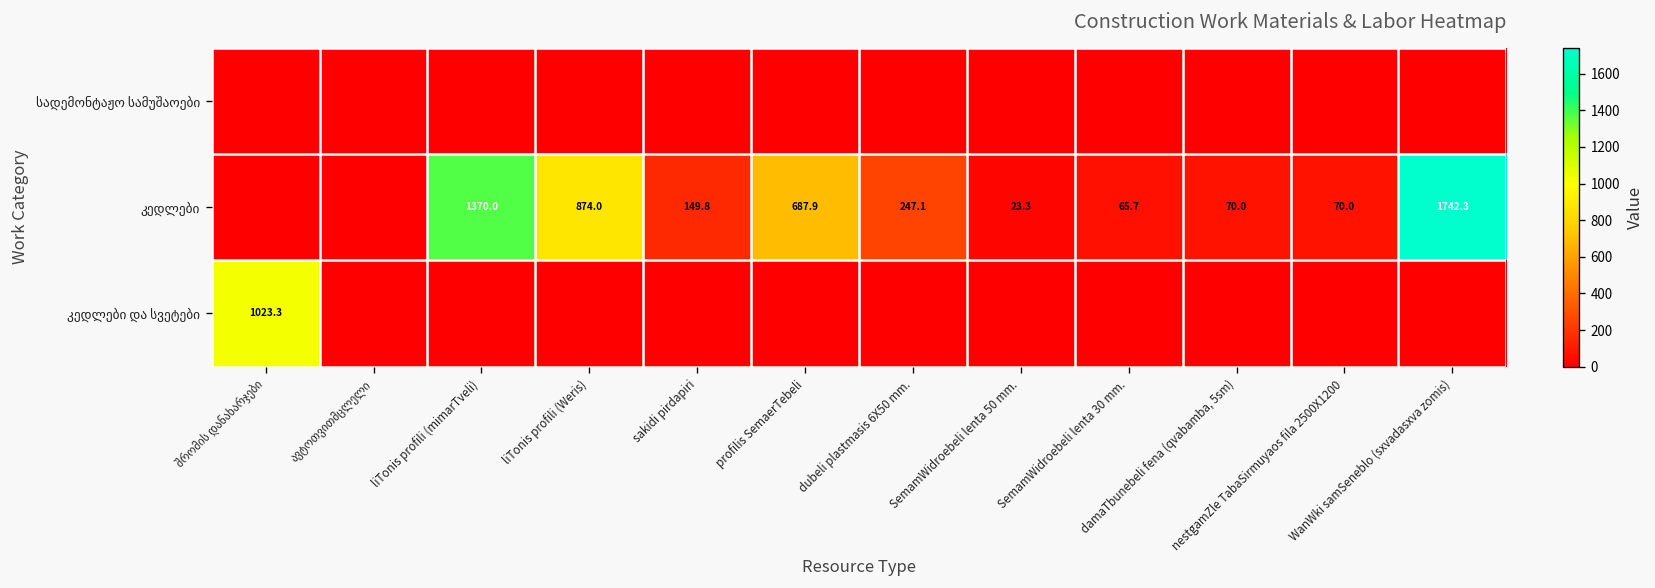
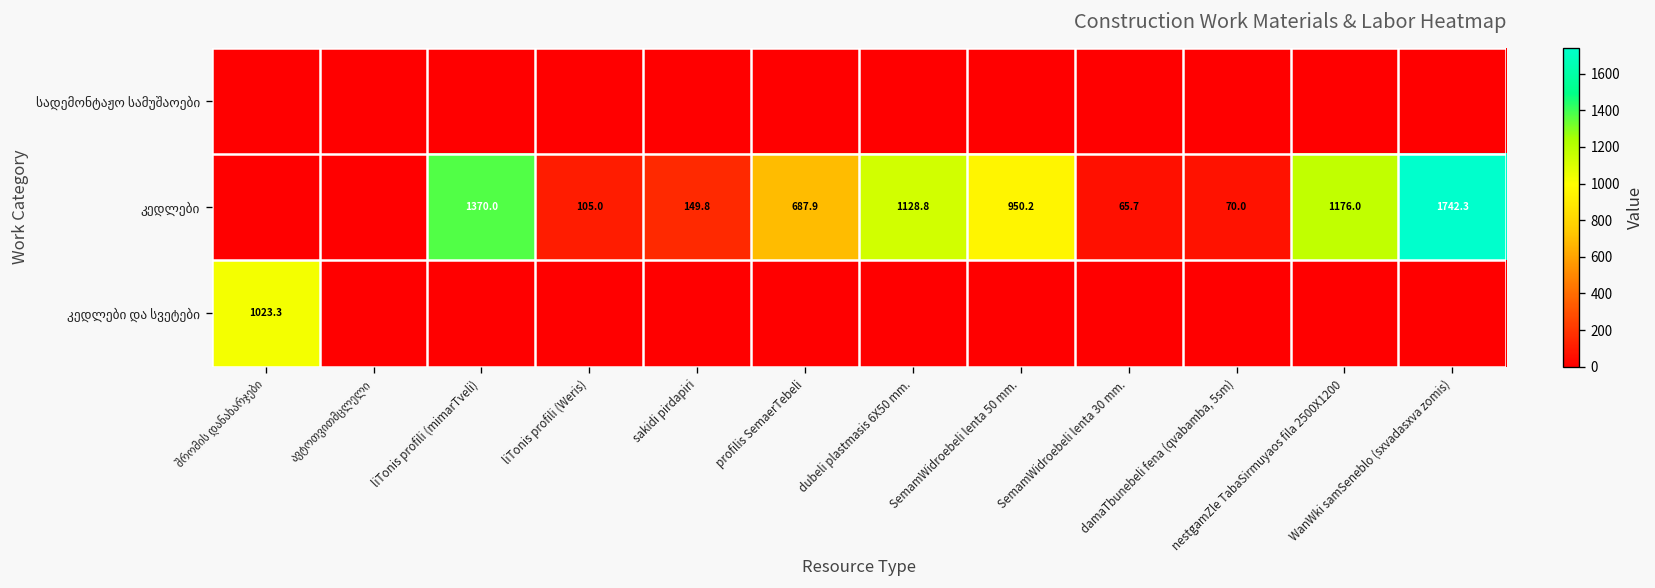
კედლები, liTonis profili (Weris): 874.0 -> 105.0
კედლები, dubeli plastmasis 6X50 mm.: 247.1 -> 1128.8
კედლები, SemamWidroebeli lenta 50 mm.: 23.3 -> 950.2
კედლები, nestgamZle TabaSirmuyaos fila 2500X1200: 70.0 -> 1176.0
